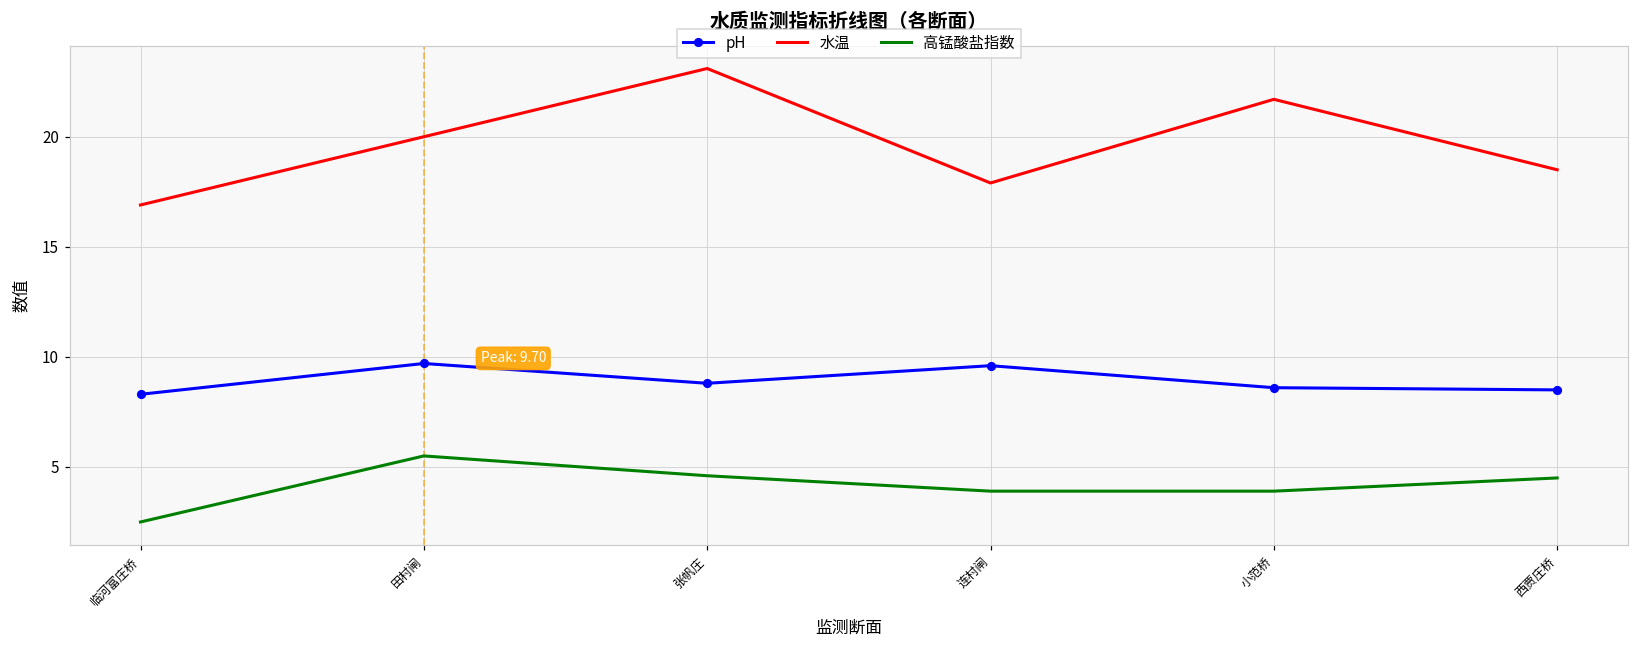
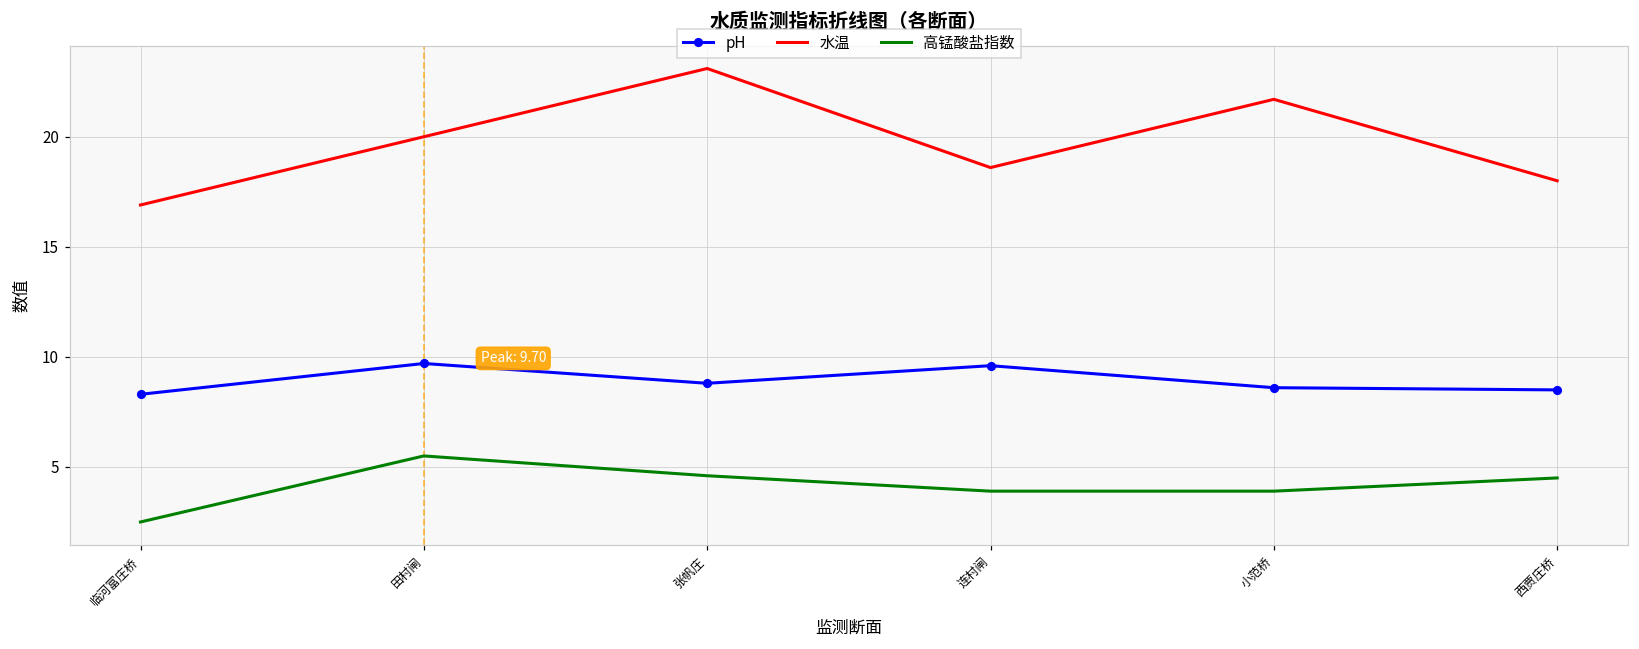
水温, 连村闸: 17.9 -> 18.6
水温, 西贾庄桥: 18.5 -> 18.0
